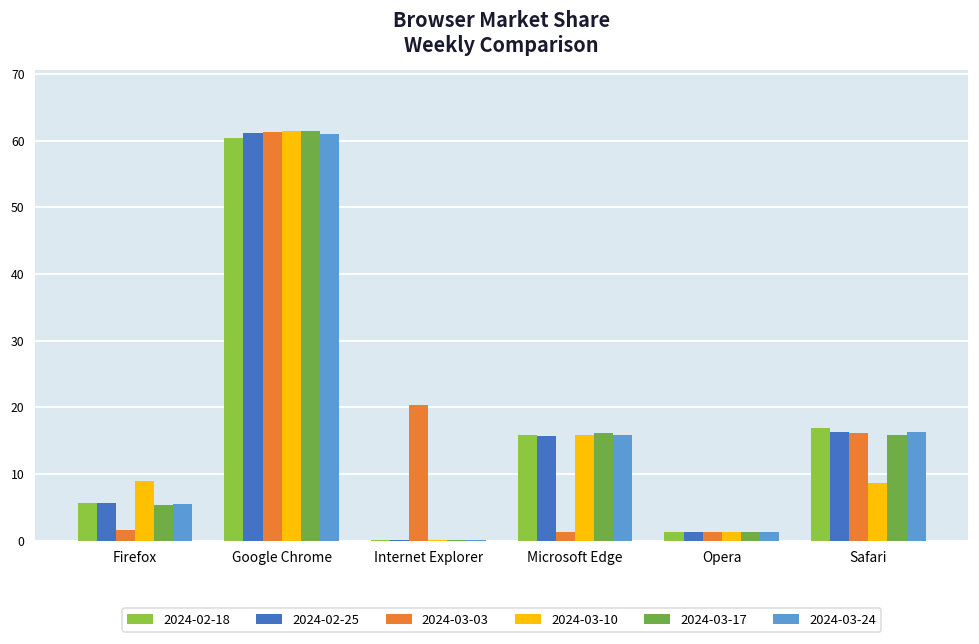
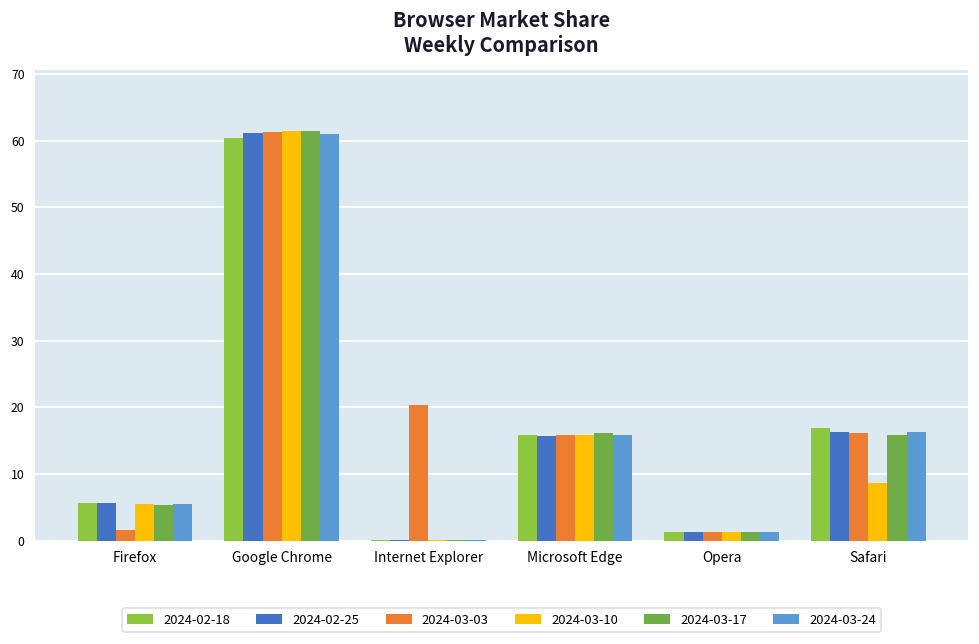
2024-03-10, Firefox: 9 -> 5
2024-03-03, Microsoft Edge: 1 -> 16
